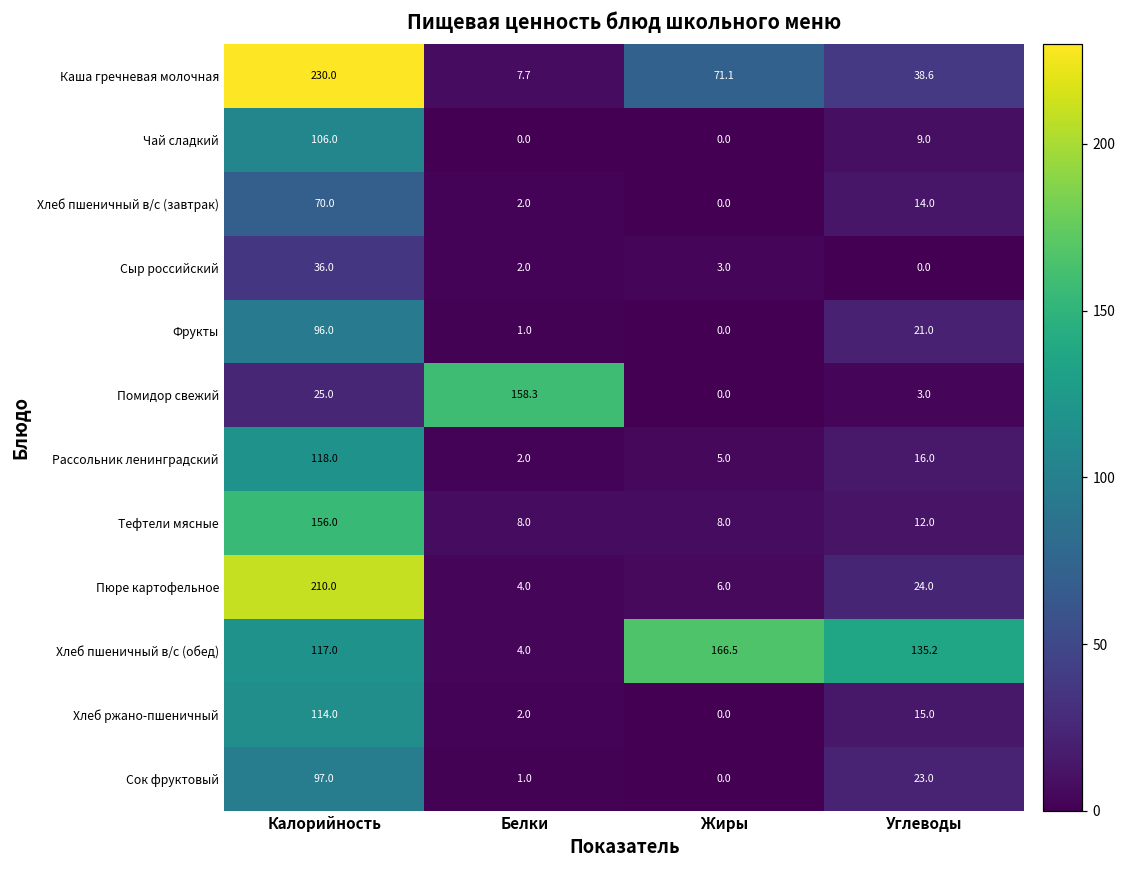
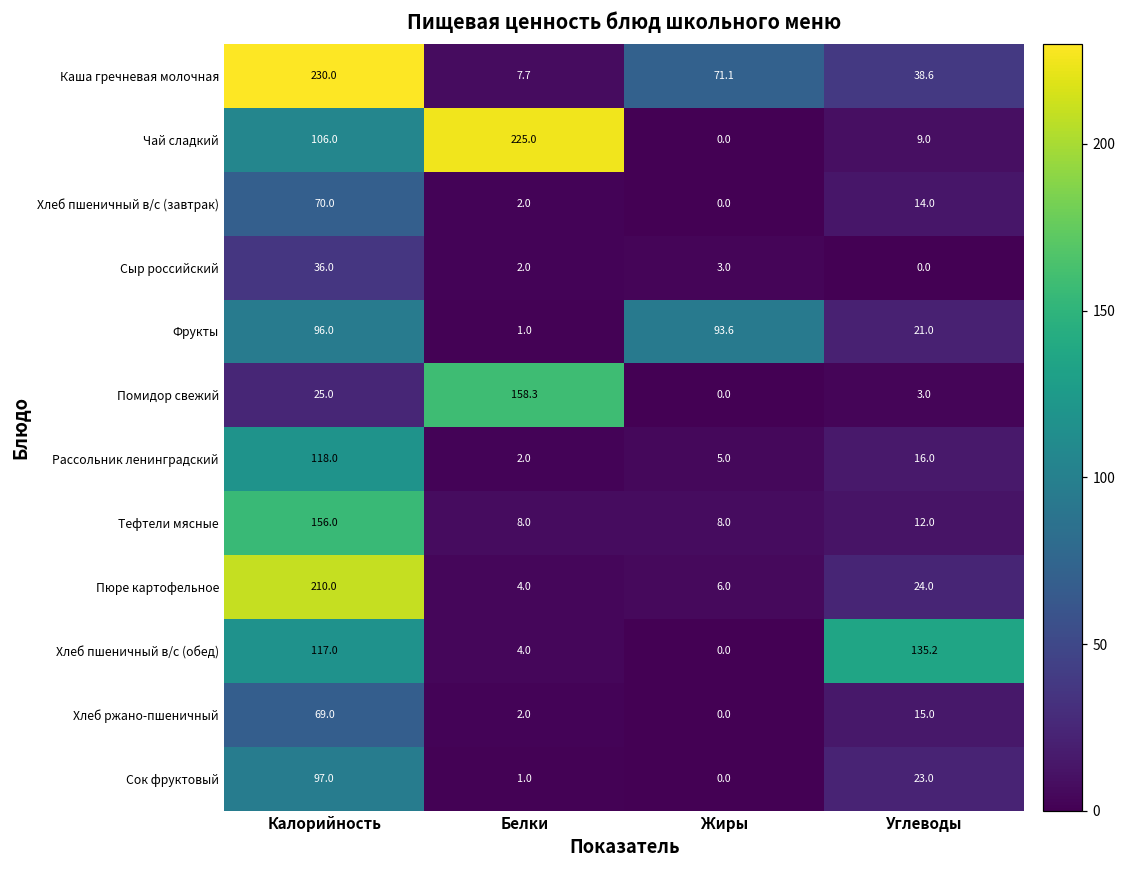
Чай сладкий, Белки: 0.0 -> 225.0
Фрукты, Жиры: 0.0 -> 93.6
Хлеб пшеничный в/с (обед), Жиры: 166.5 -> 0.0
Хлеб ржано-пшеничный, Калорийность: 114.0 -> 69.0
